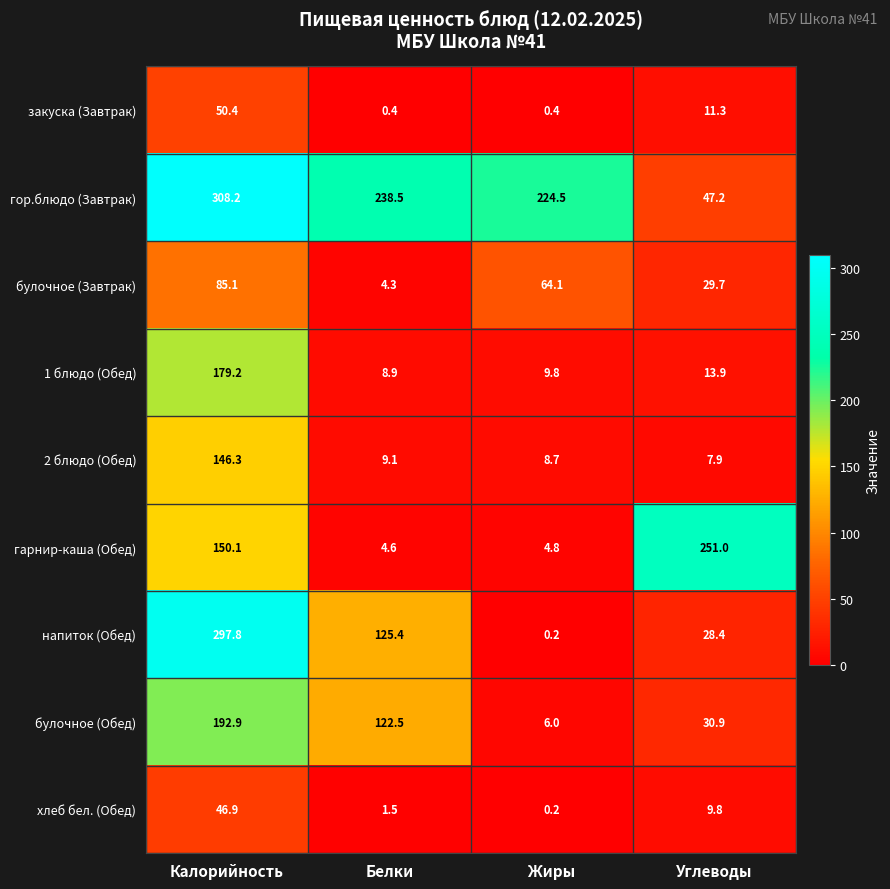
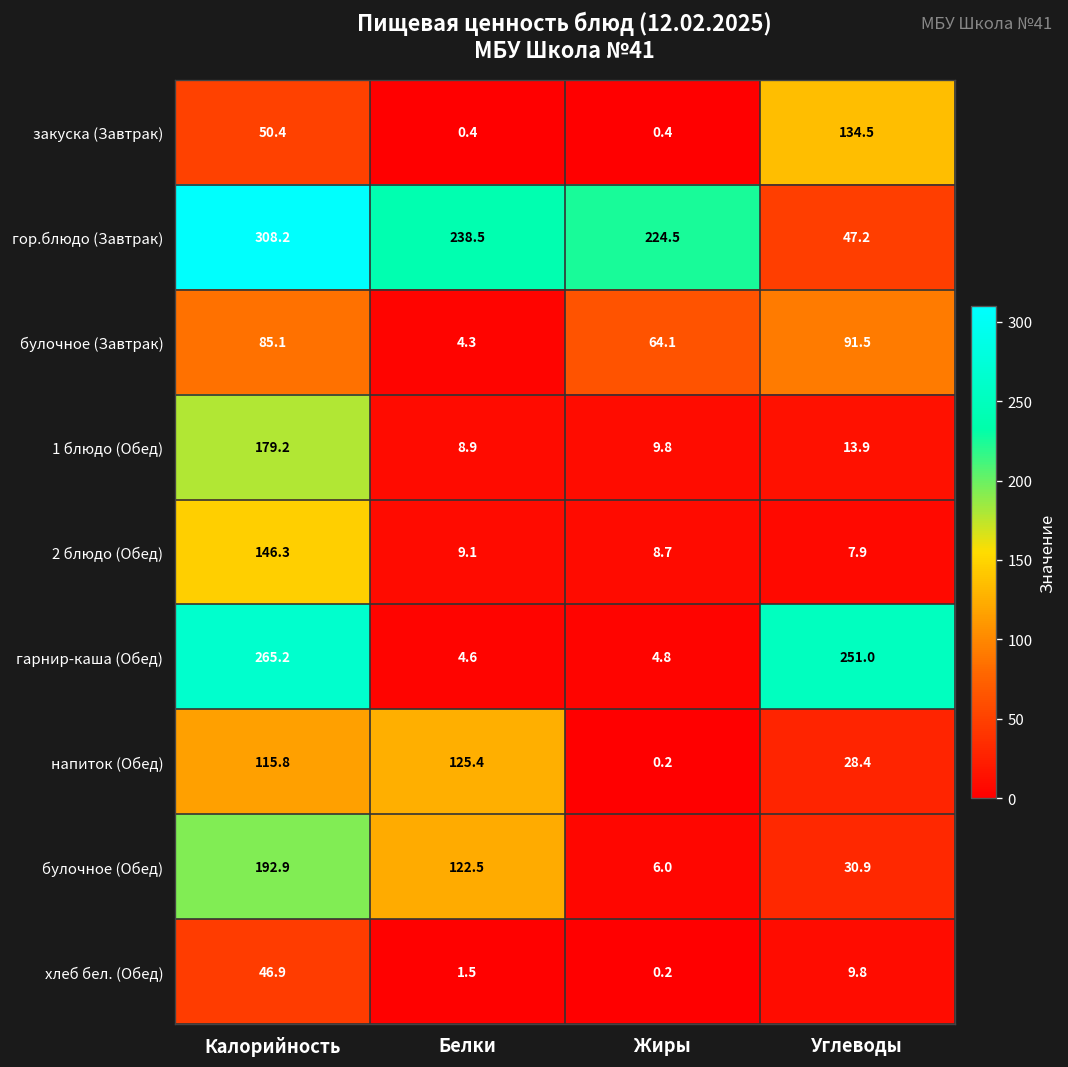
закуска (Завтрак), Углеводы: 11.3 -> 134.5
булочное (Завтрак), Углеводы: 29.7 -> 91.5
гарнир-каша (Обед), Калорийность: 150.1 -> 265.2
напиток (Обед), Калорийность: 297.8 -> 115.8
